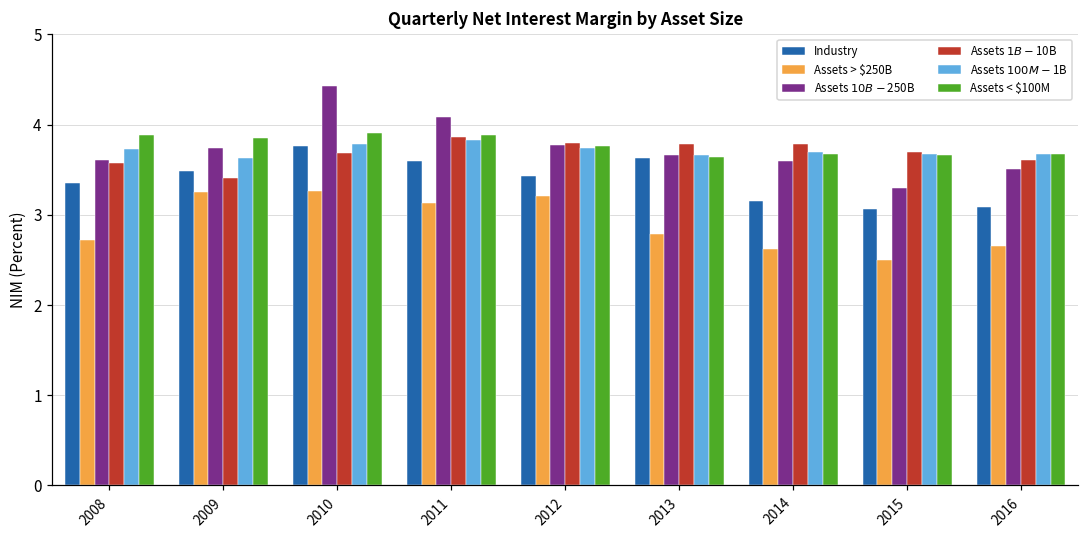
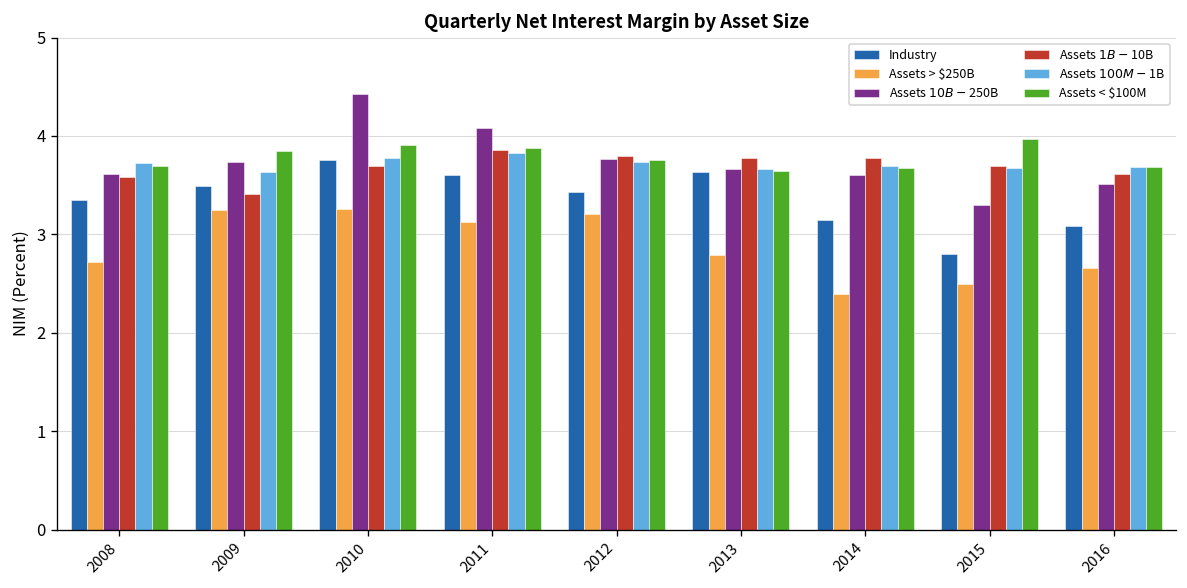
Assets < $100M, 2008: 3.9 -> 3.7
Assets > $250B, 2014: 2.6 -> 2.4
Industry, 2015: 3.1 -> 2.8
Assets < $100M, 2015: 3.7 -> 4.0
